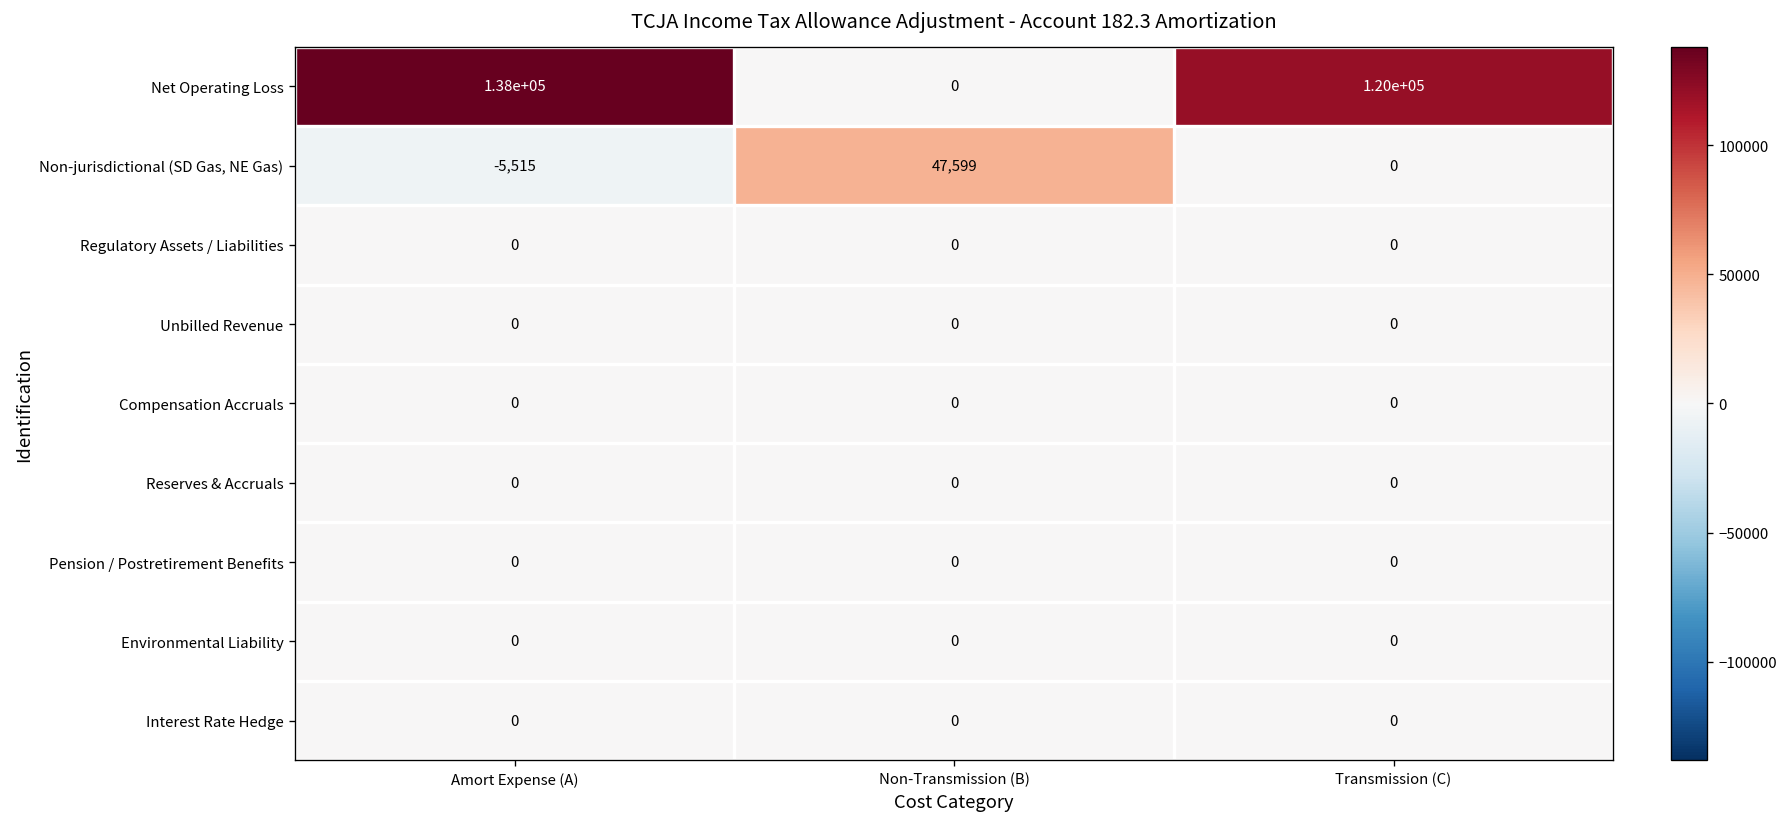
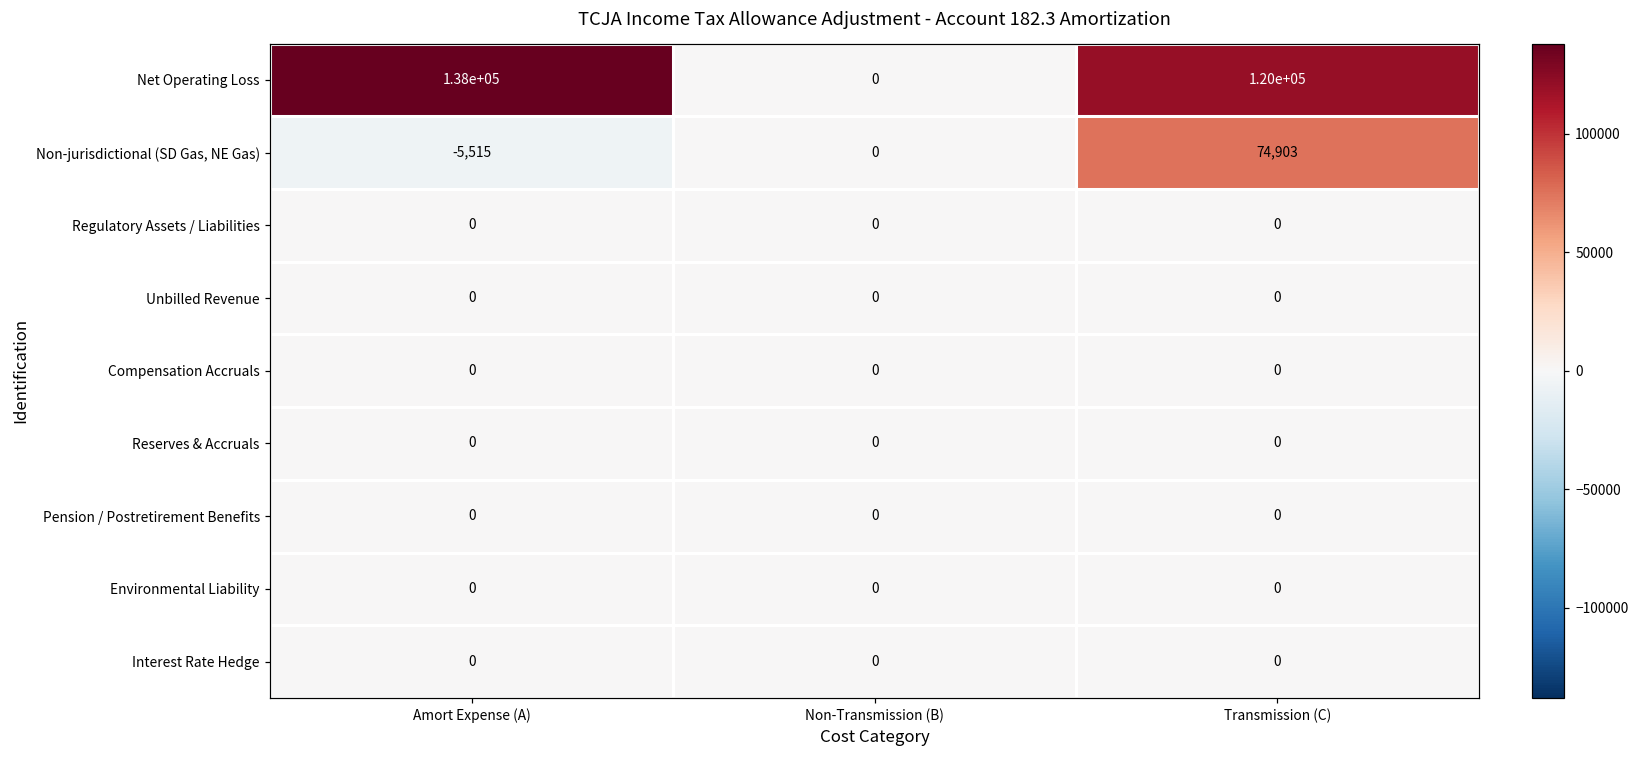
Non-jurisdictional (SD Gas, NE Gas), Non-Transmission (B): 47,599 -> 0
Non-jurisdictional (SD Gas, NE Gas), Transmission (C): 0 -> 74,903
